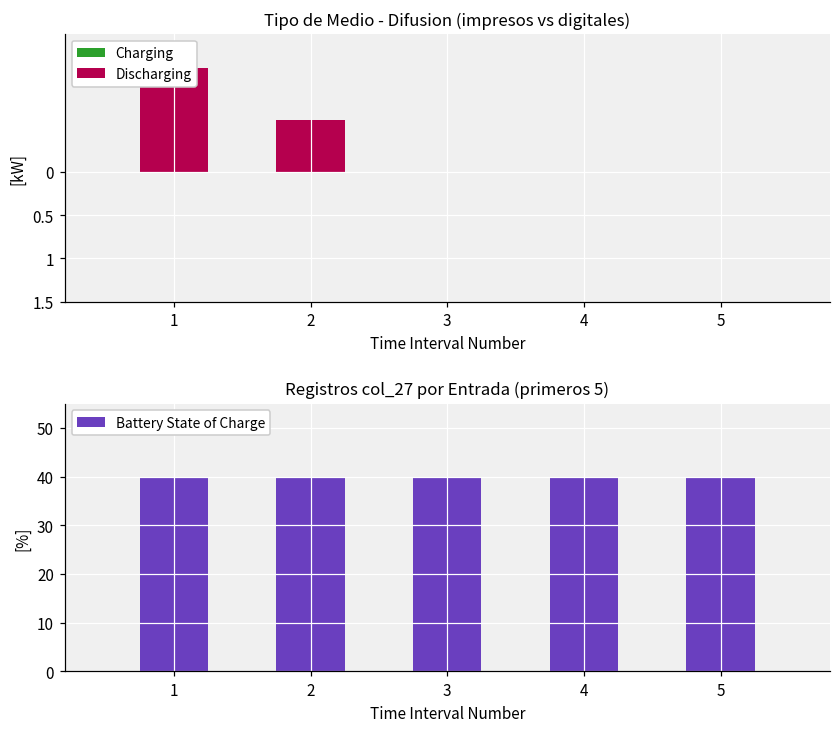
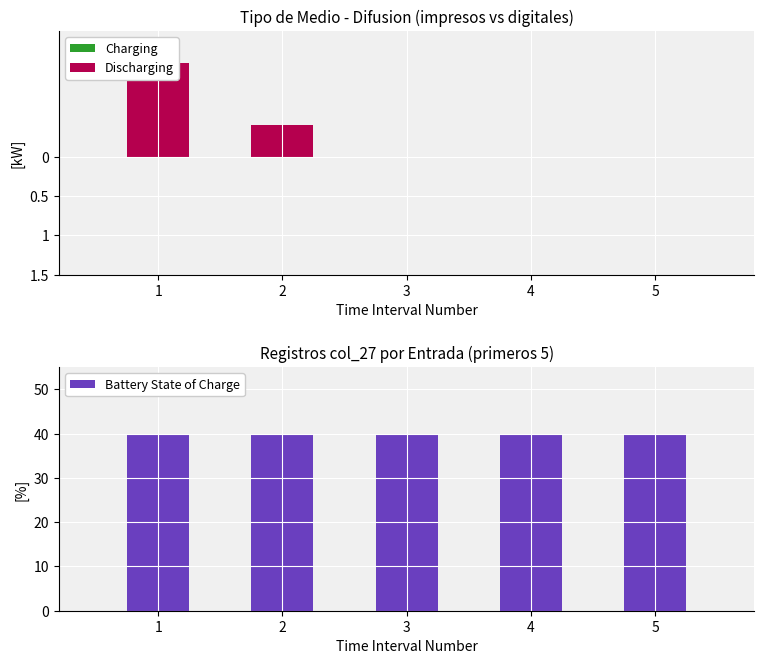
Tipo de Medio - Difusion (impresos vs digitales), Discharging, 2: -0.6 -> -0.4
